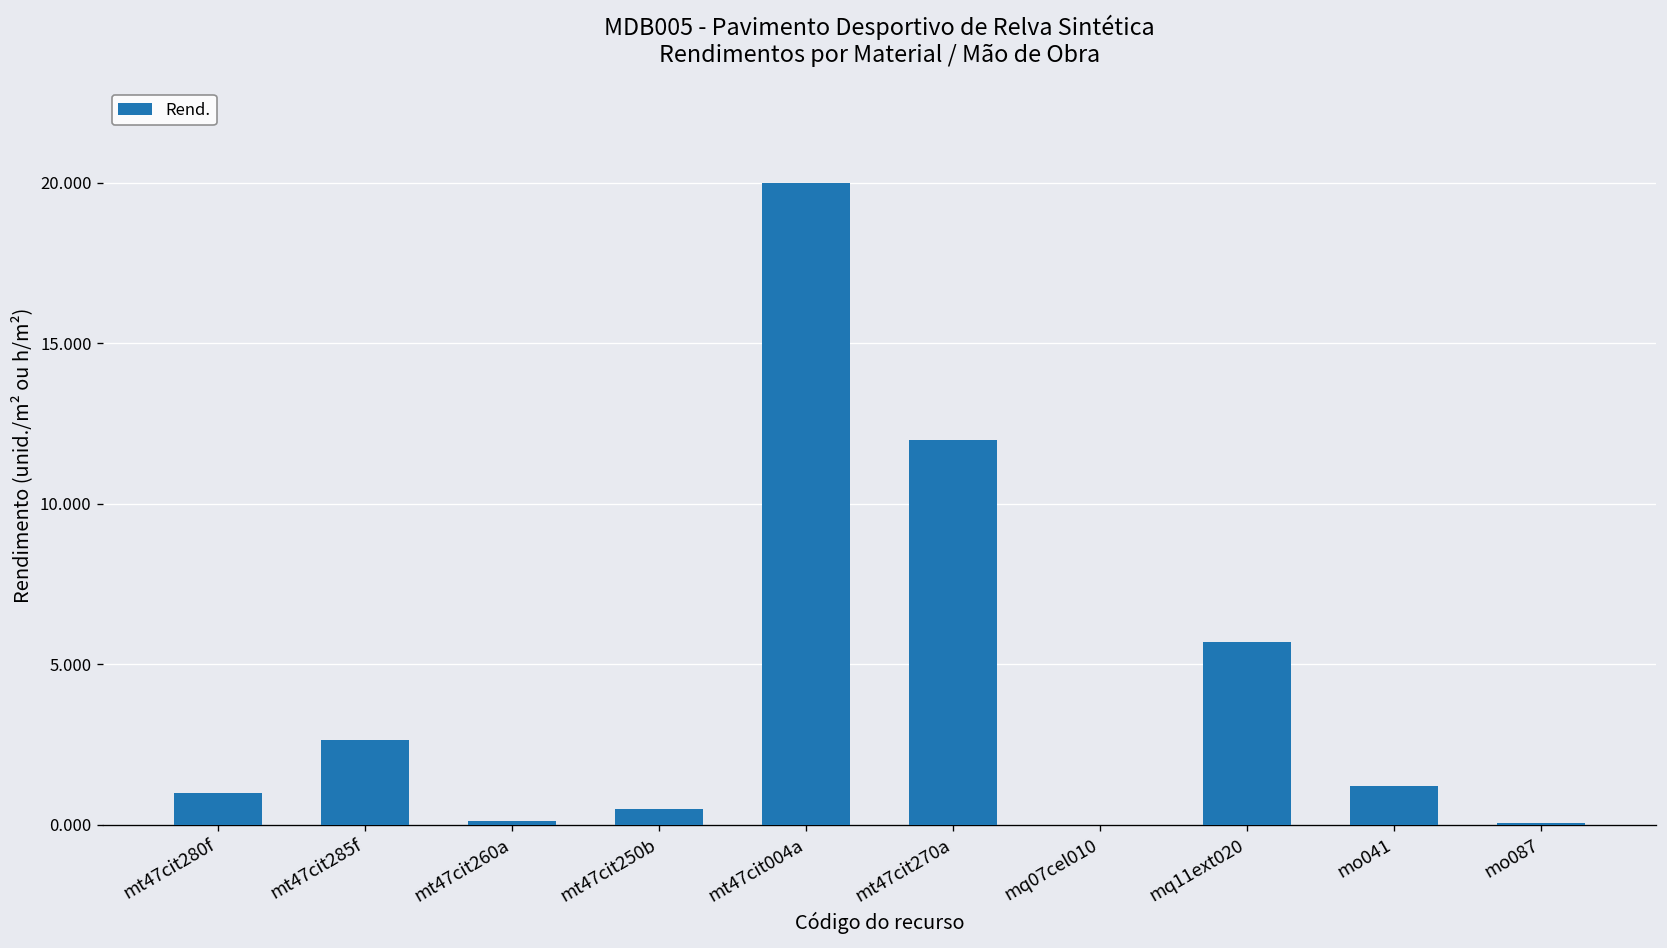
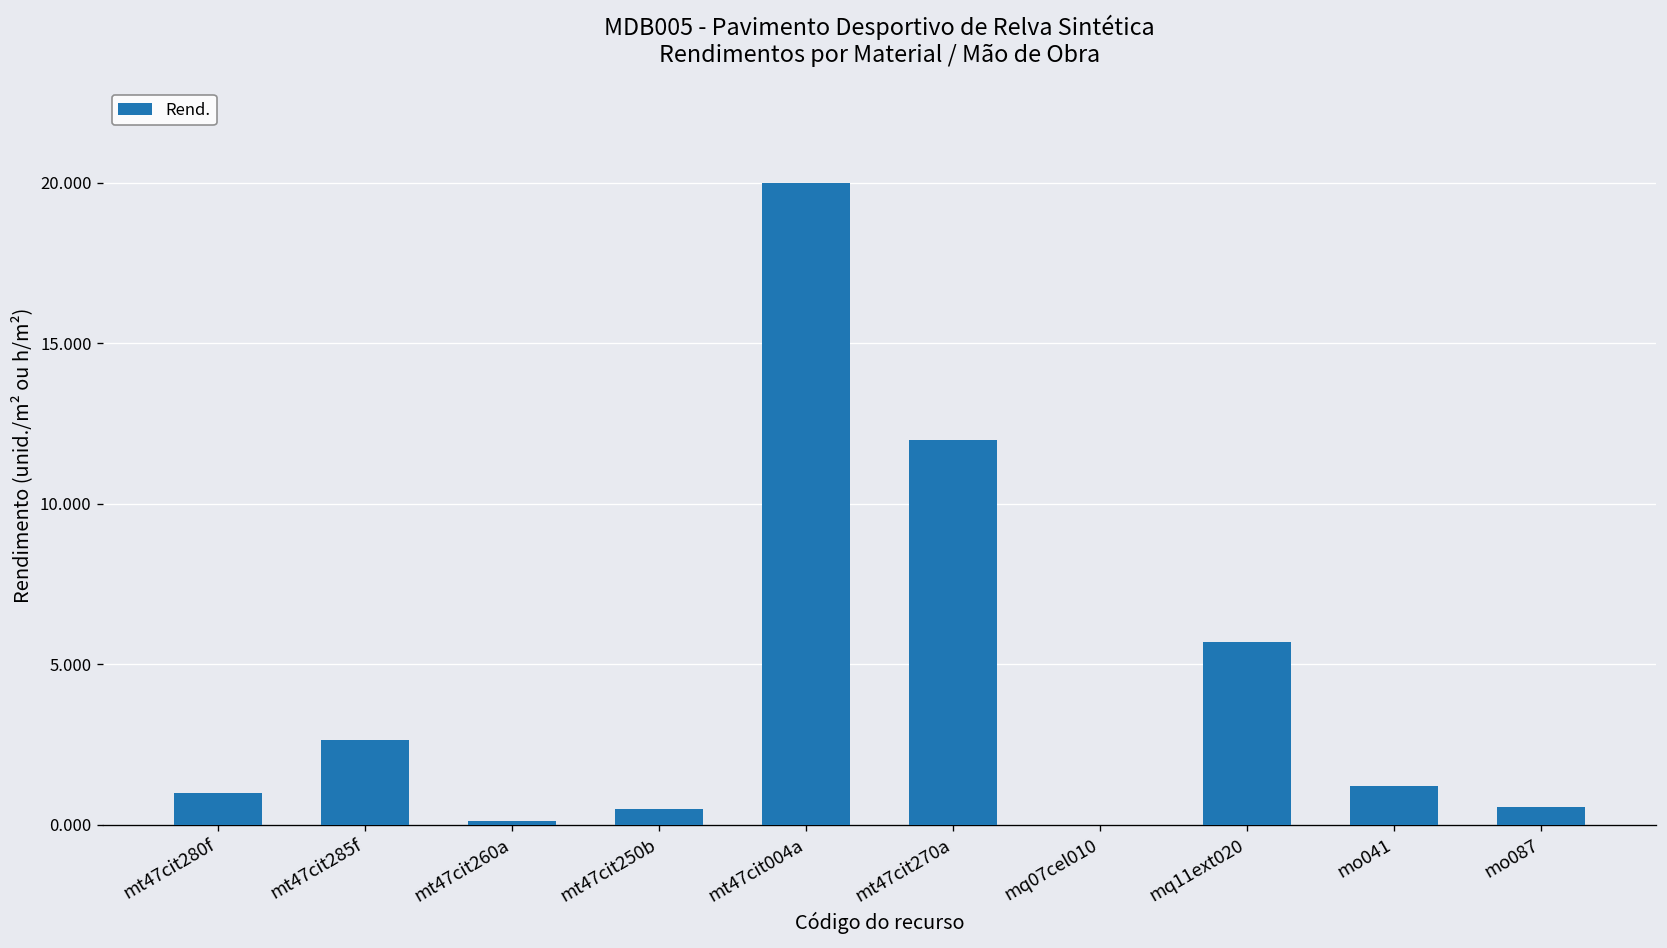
mo087: 0.1 -> 0.6
